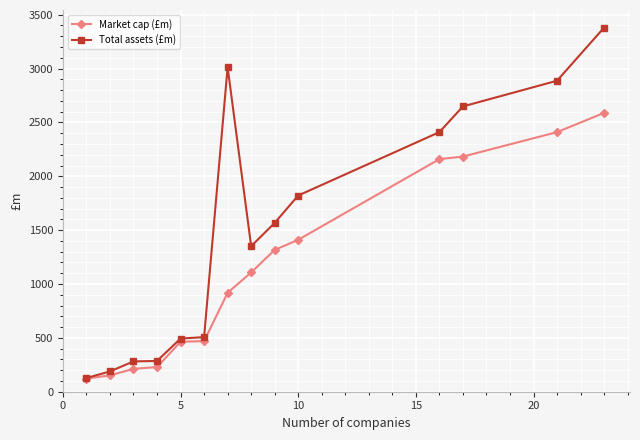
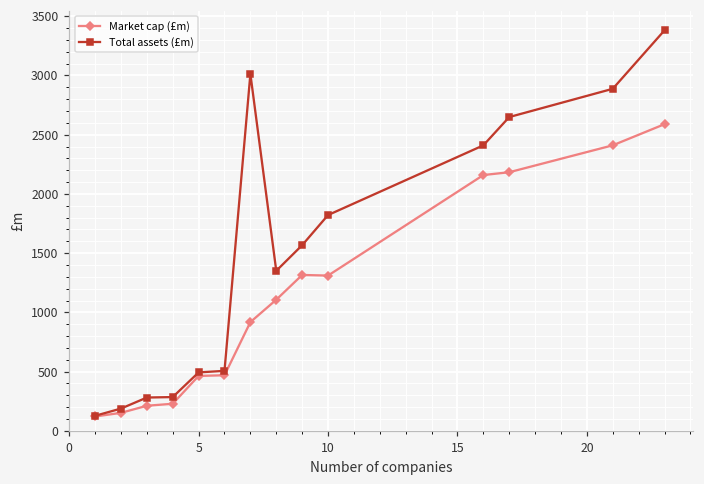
Market cap (£m), 10: 1410 -> 1310
